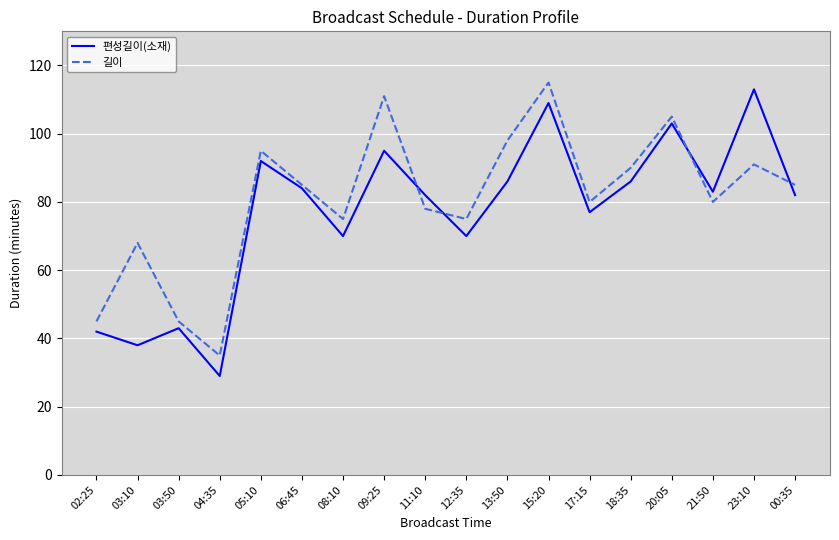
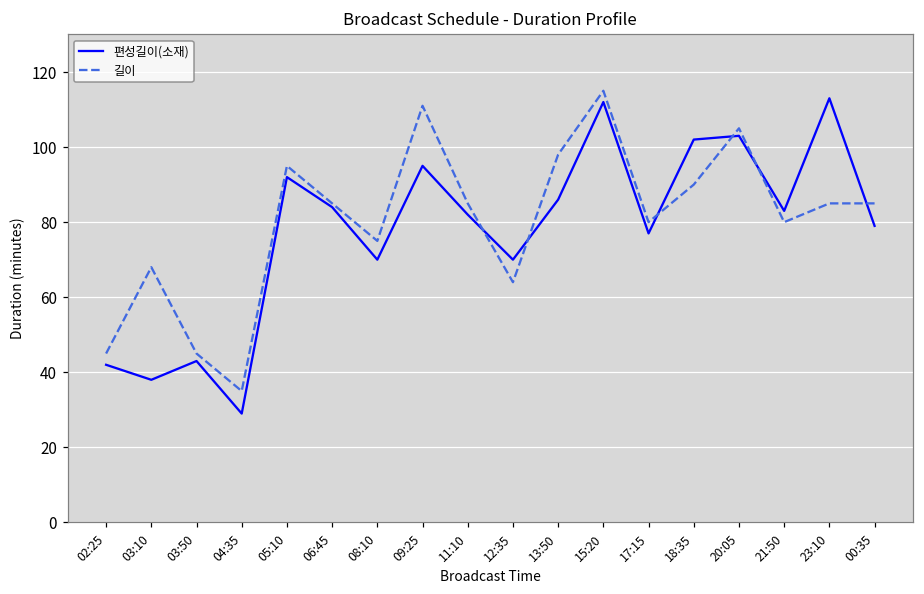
길이, 11:10: 78 -> 85
길이, 12:35: 75 -> 64
편성길이(소재), 15:20: 109 -> 112
편성길이(소재), 18:35: 86 -> 102
길이, 23:10: 91 -> 85
편성길이(소재), 00:35: 82 -> 79
